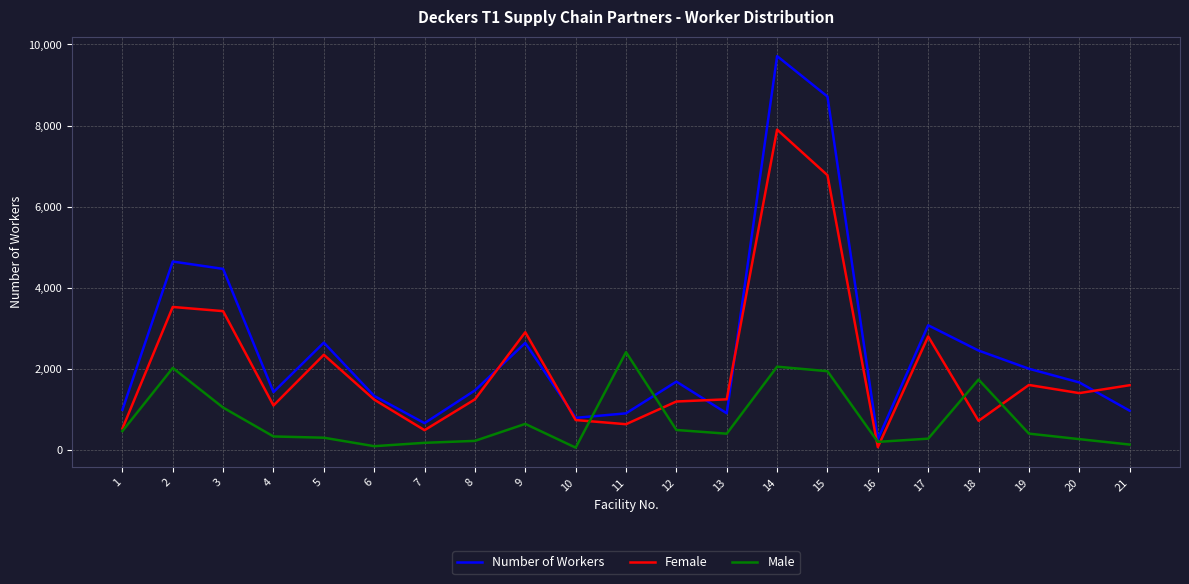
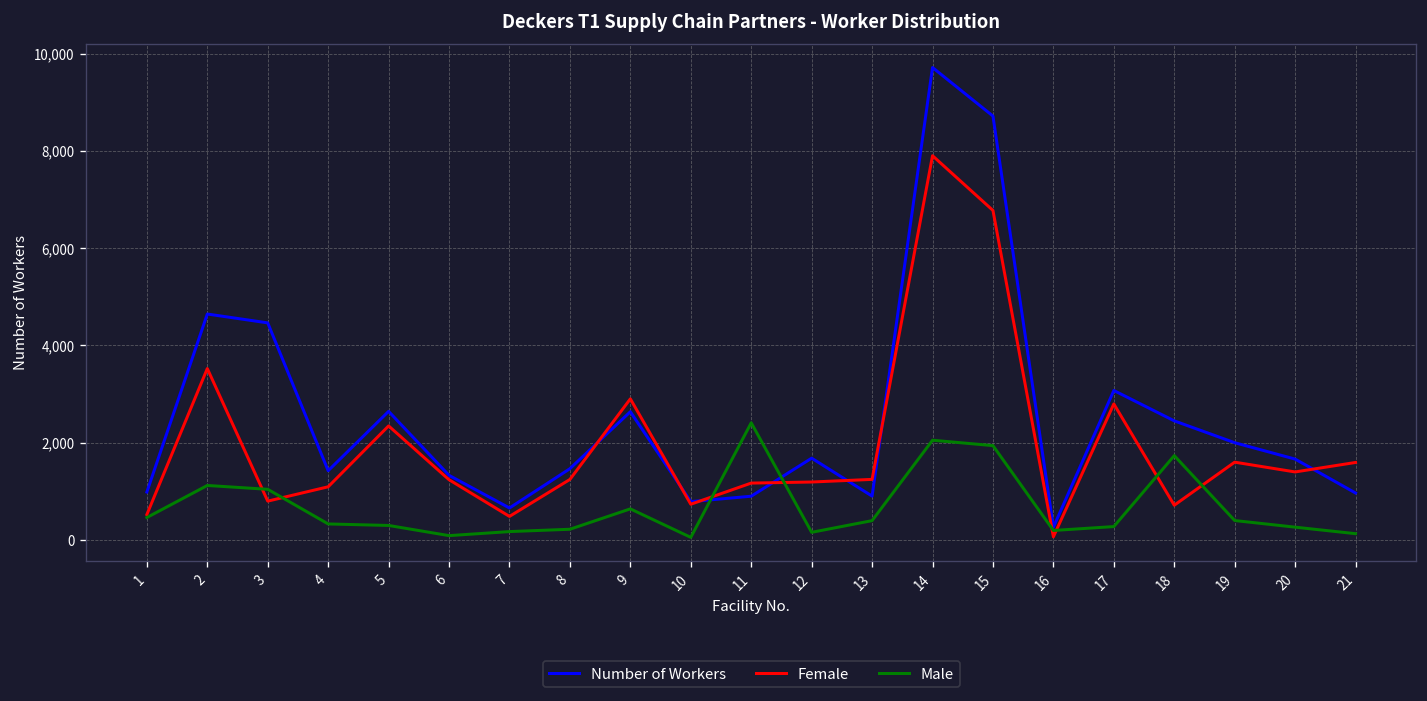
Male, 2: 2,000 -> 1,100
Female, 3: 3,400 -> 800
Female, 11: 600 -> 1,200
Male, 12: 500 -> 200
